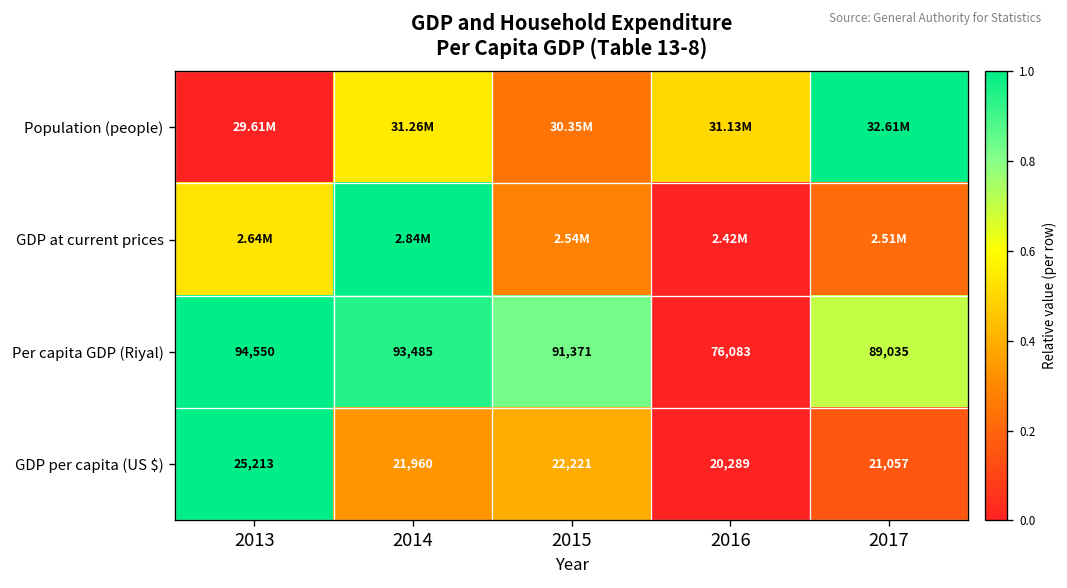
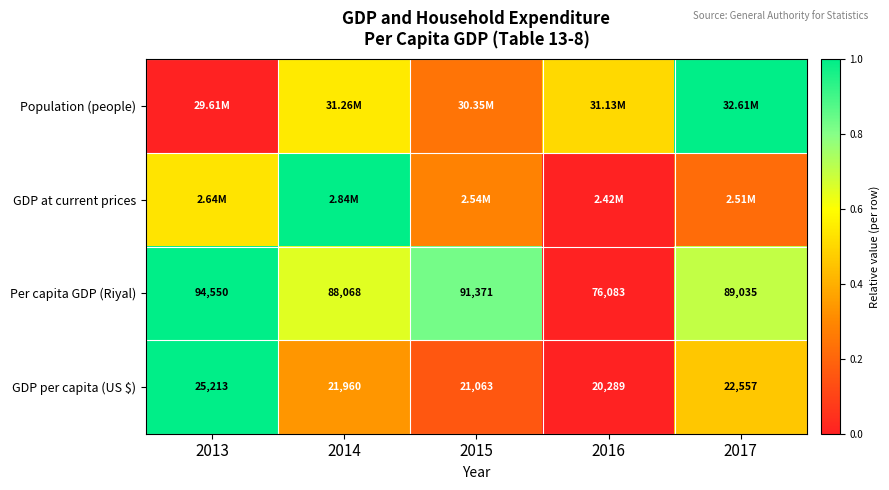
Per capita GDP (Riyal), 2014: 93,485 -> 88,068
GDP per capita (US $), 2015: 22,221 -> 21,063
GDP per capita (US $), 2017: 21,057 -> 22,557
